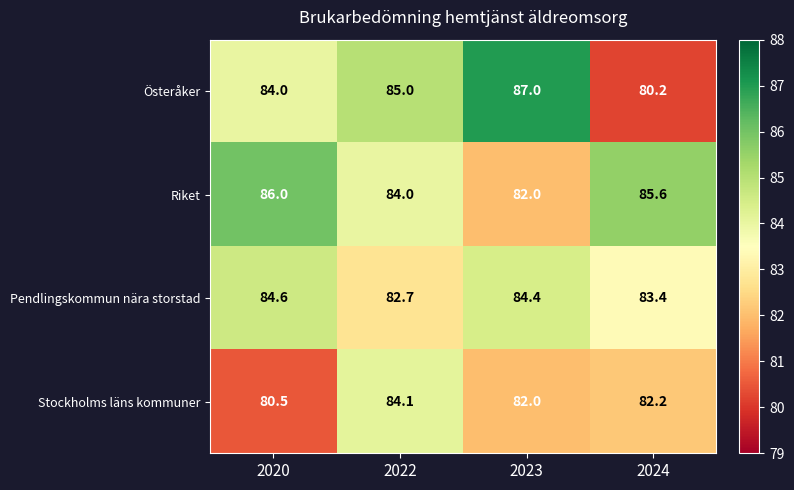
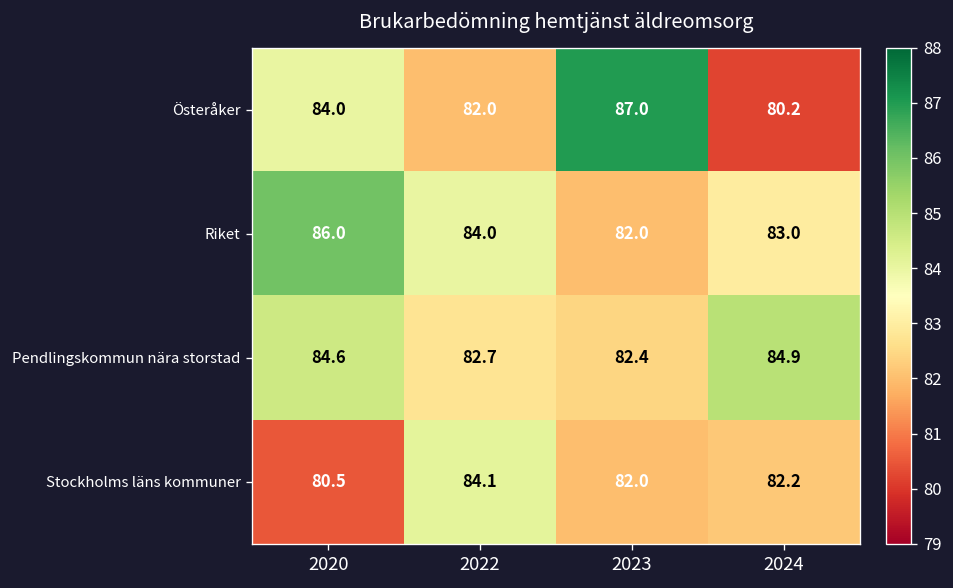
Österåker, 2022: 85.0 -> 82.0
Riket, 2024: 85.6 -> 83.0
Pendlingskommun nära storstad, 2023: 84.4 -> 82.4
Pendlingskommun nära storstad, 2024: 83.4 -> 84.9
